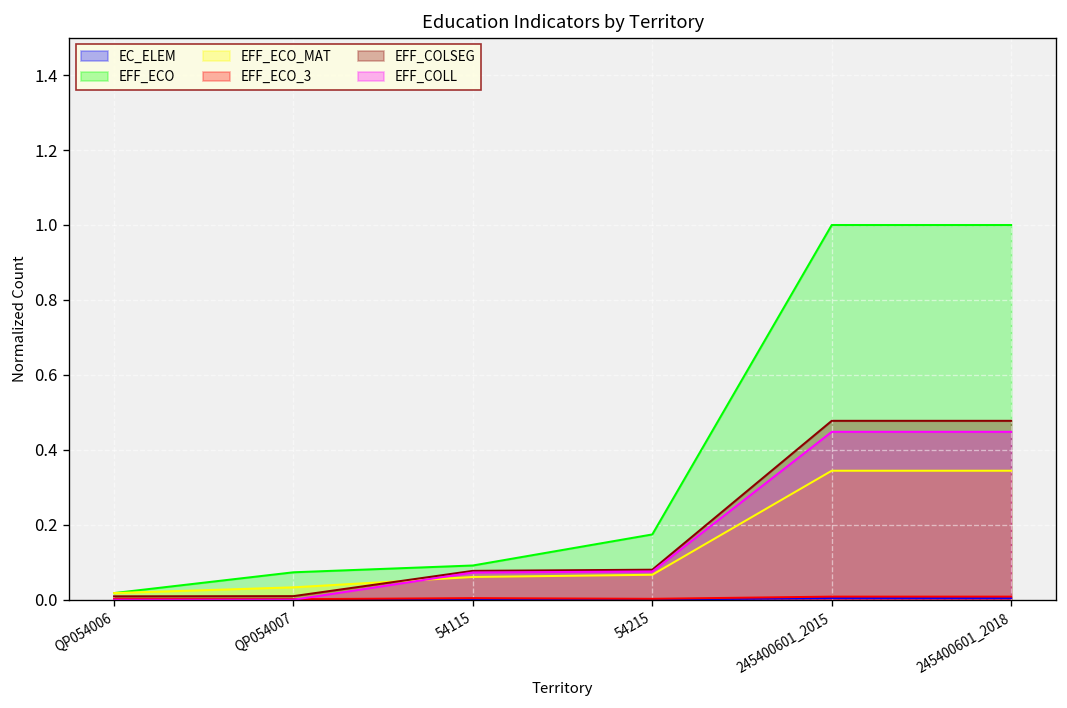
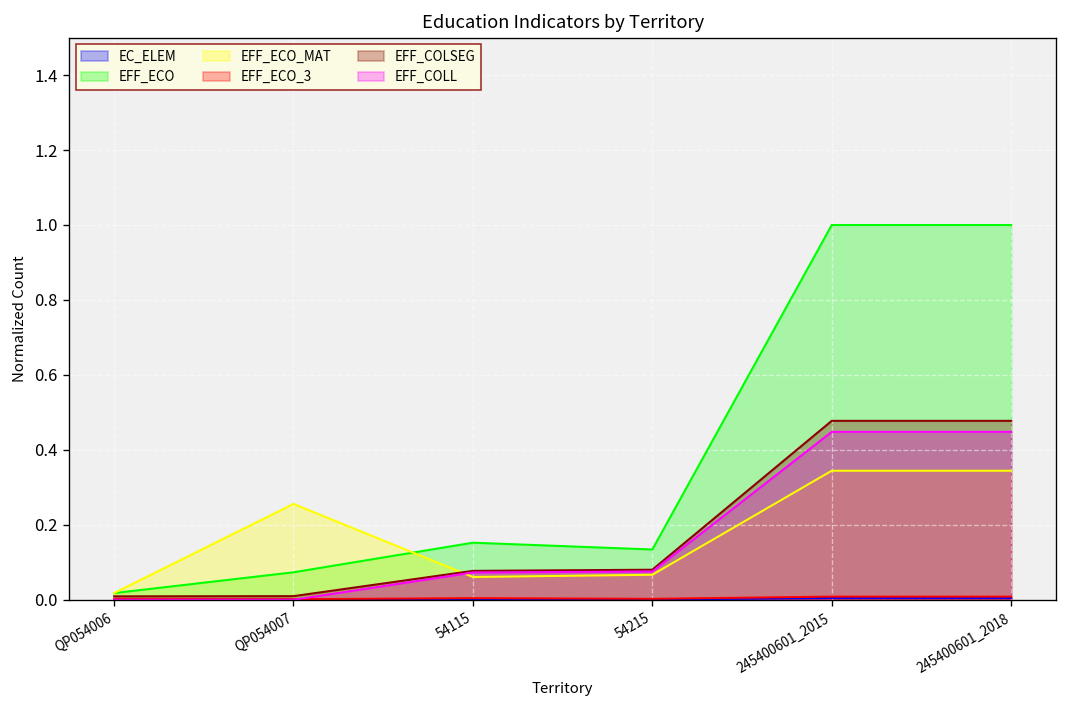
EFF_ECO_MAT, QP054007: 0.03 -> 0.26
EFF_ECO, 54115: 0.09 -> 0.15
EFF_ECO, 54215: 0.17 -> 0.13
